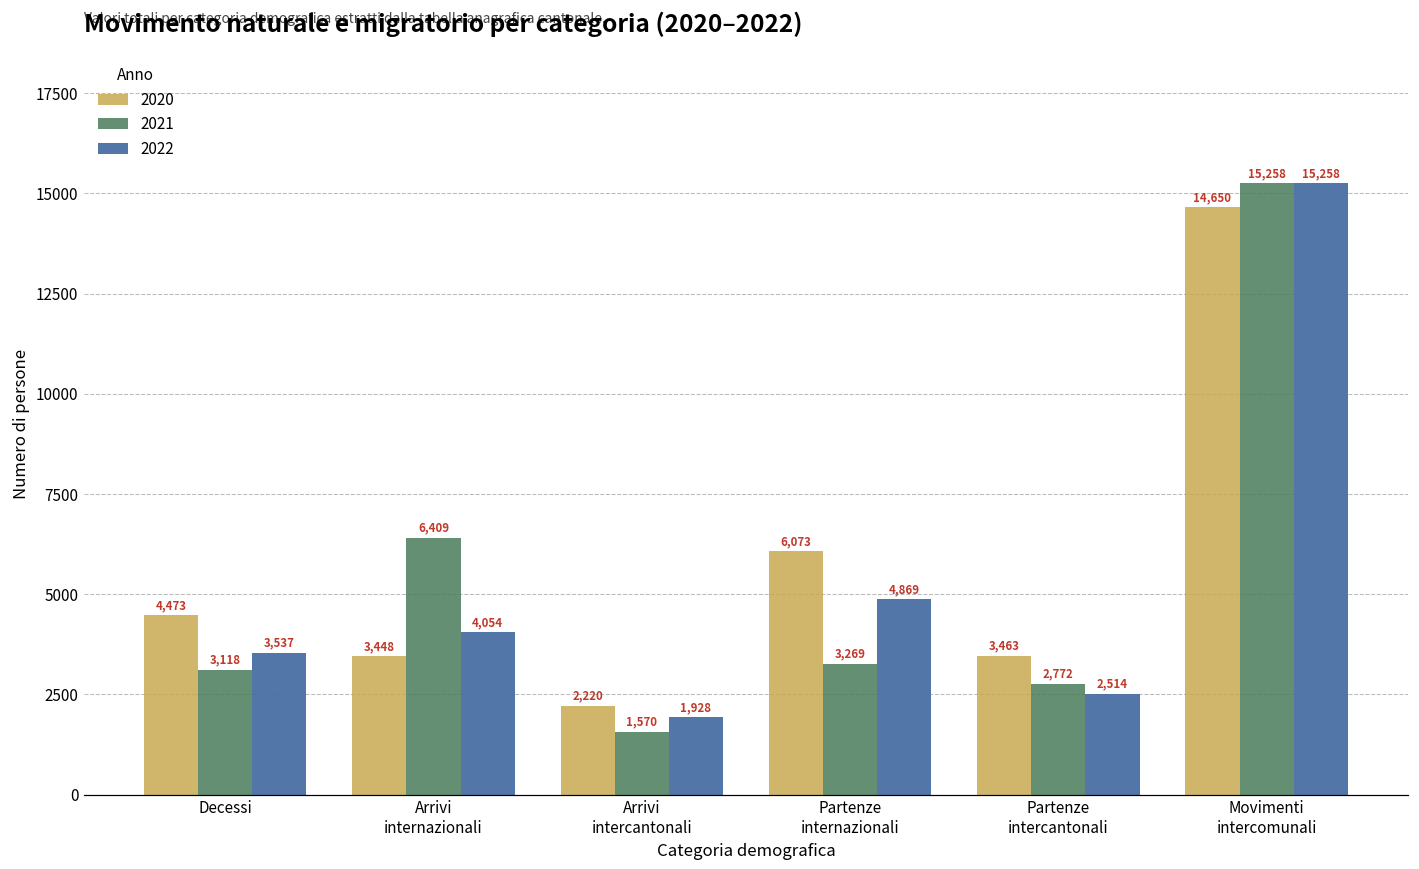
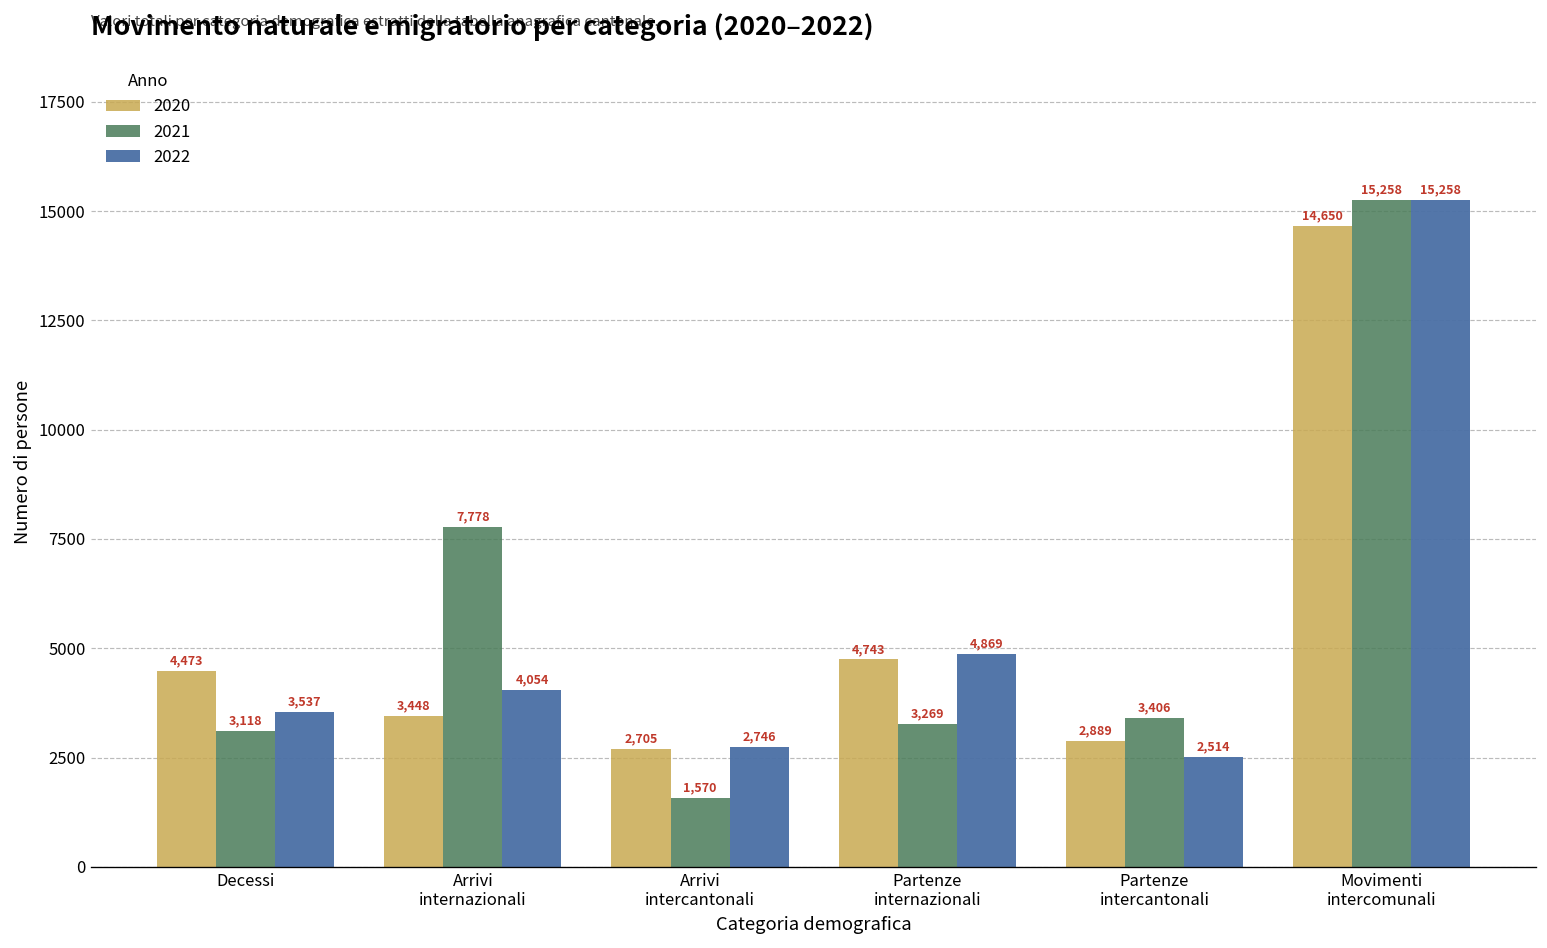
2021, Arrivi internazionali: 6,409 -> 7,778
2020, Arrivi intercantonali: 2,220 -> 2,705
2022, Arrivi intercantonali: 1,928 -> 2,746
2020, Partenze internazionali: 6,073 -> 4,743
2020, Partenze intercantonali: 3,463 -> 2,889
2021, Partenze intercantonali: 2,772 -> 3,406
